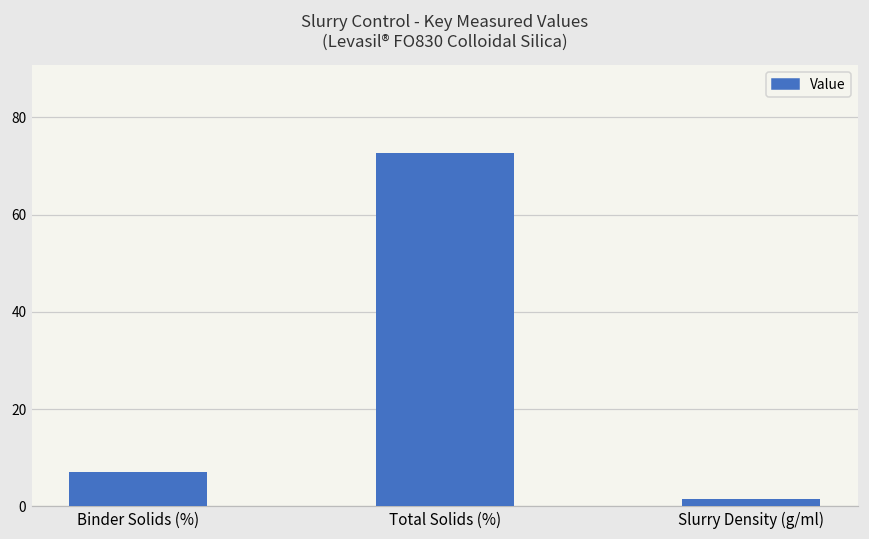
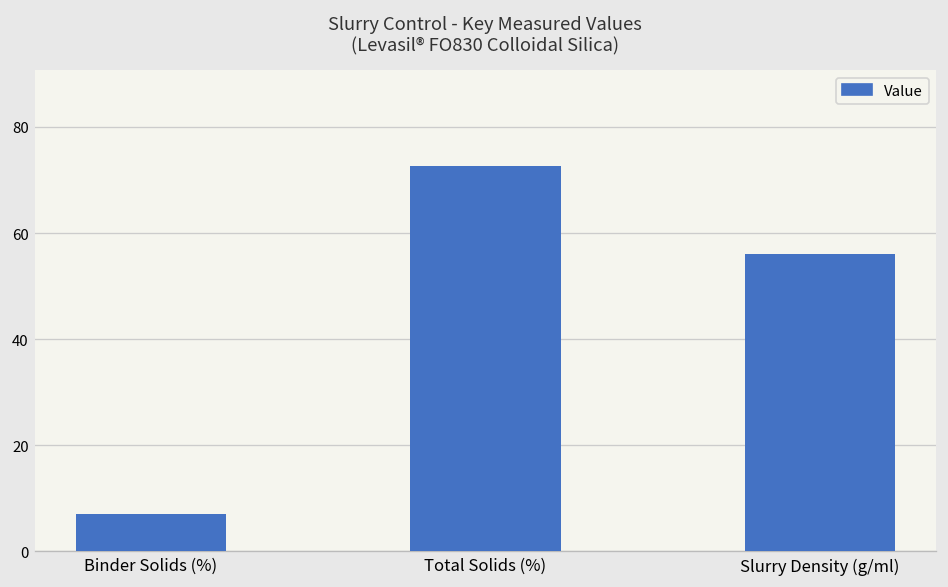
Slurry Density (g/ml): 2 -> 56
